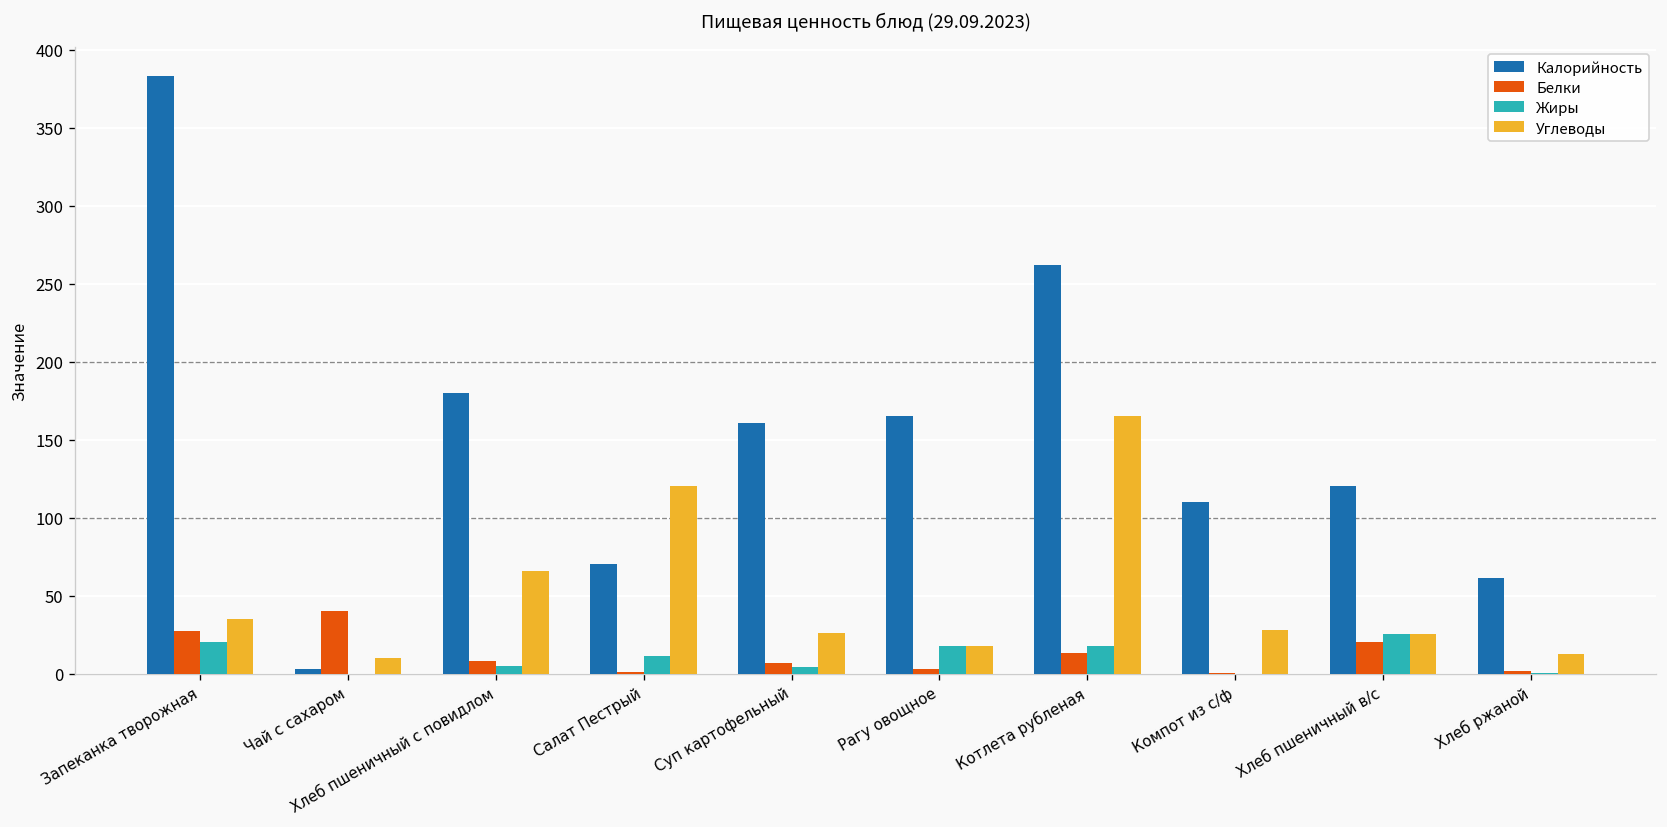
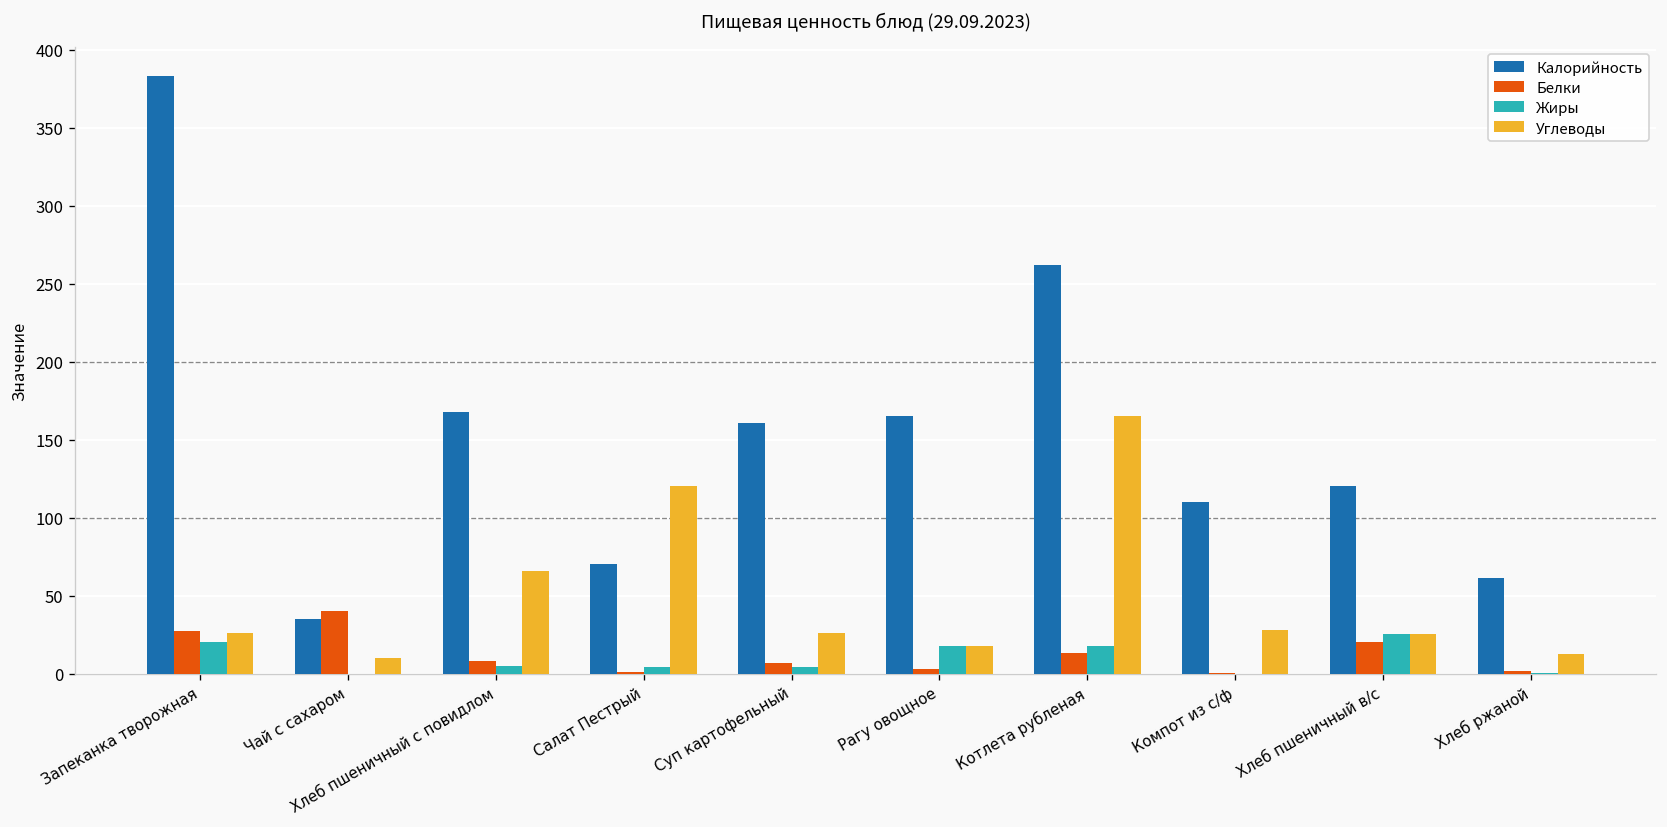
Углеводы, Запеканка творожная: 35 -> 26
Калорийность, Чай с сахаром: 3 -> 35
Калорийность, Хлеб пшеничный с повидлом: 180 -> 168
Жиры, Салат Пестрый: 11 -> 4
